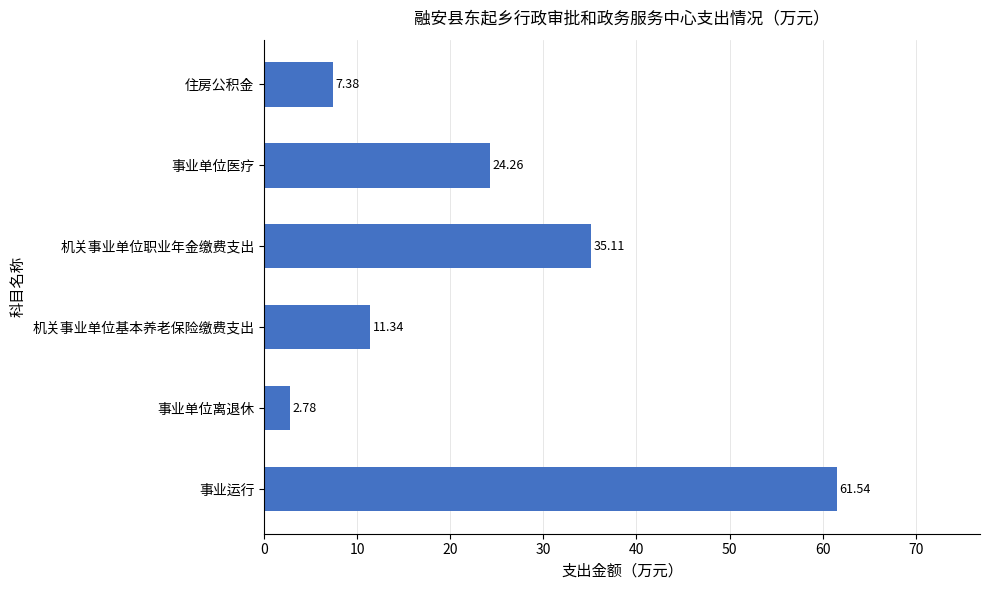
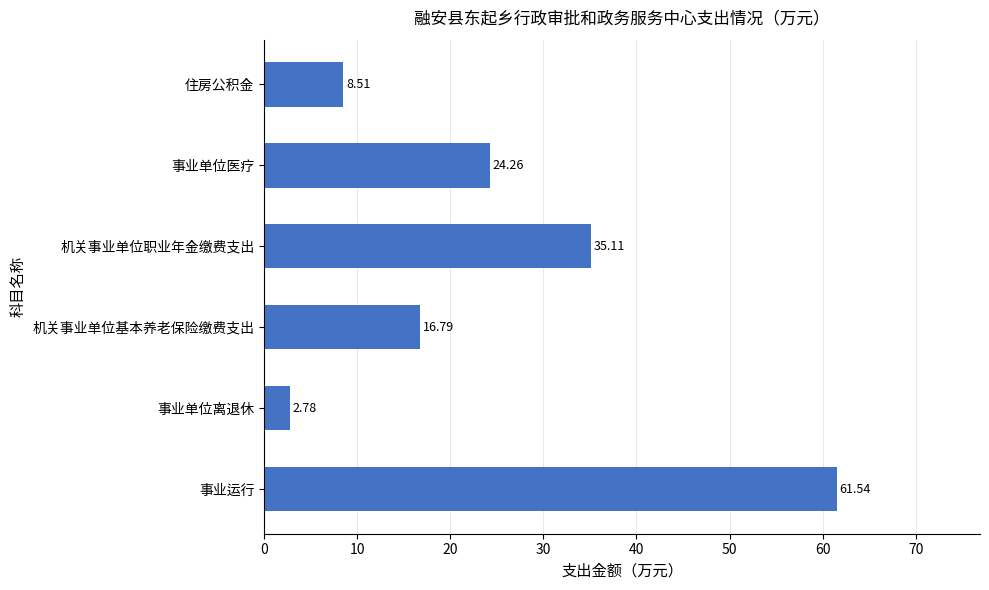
住房公积金: 7.38 -> 8.51
机关事业单位基本养老保险缴费支出: 11.34 -> 16.79
